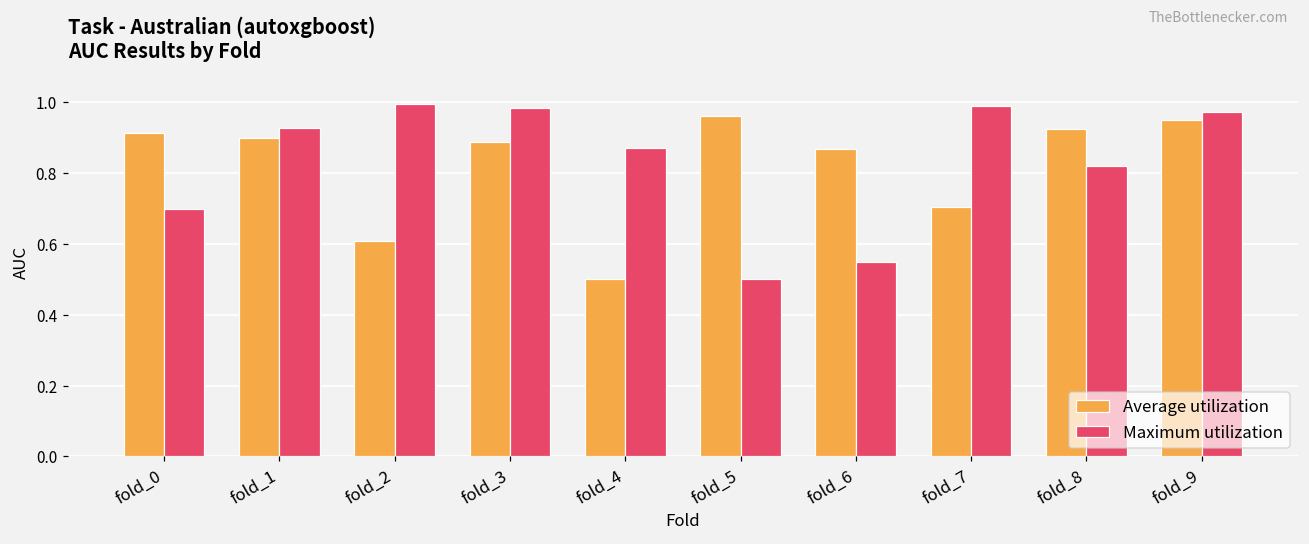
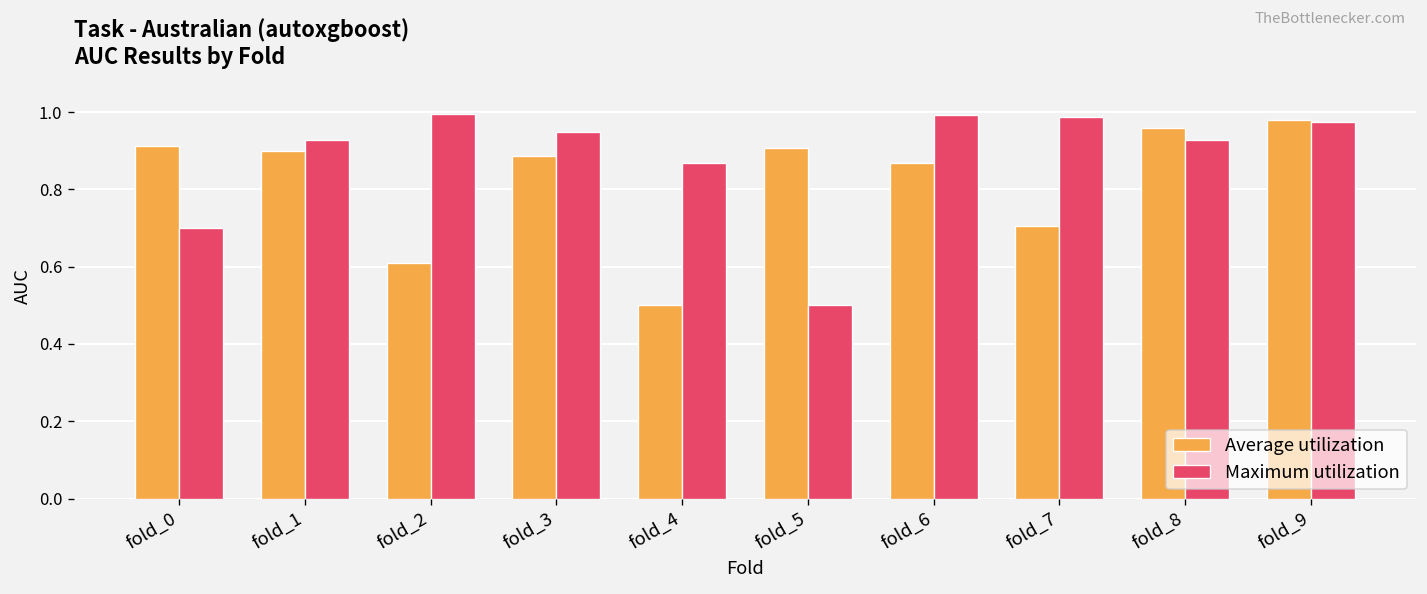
Maximum utilization, fold_3: 0.99 -> 0.95
Average utilization, fold_5: 0.96 -> 0.91
Maximum utilization, fold_6: 0.55 -> 0.99
Average utilization, fold_8: 0.92 -> 0.96
Maximum utilization, fold_8: 0.82 -> 0.93
Average utilization, fold_9: 0.95 -> 0.98
